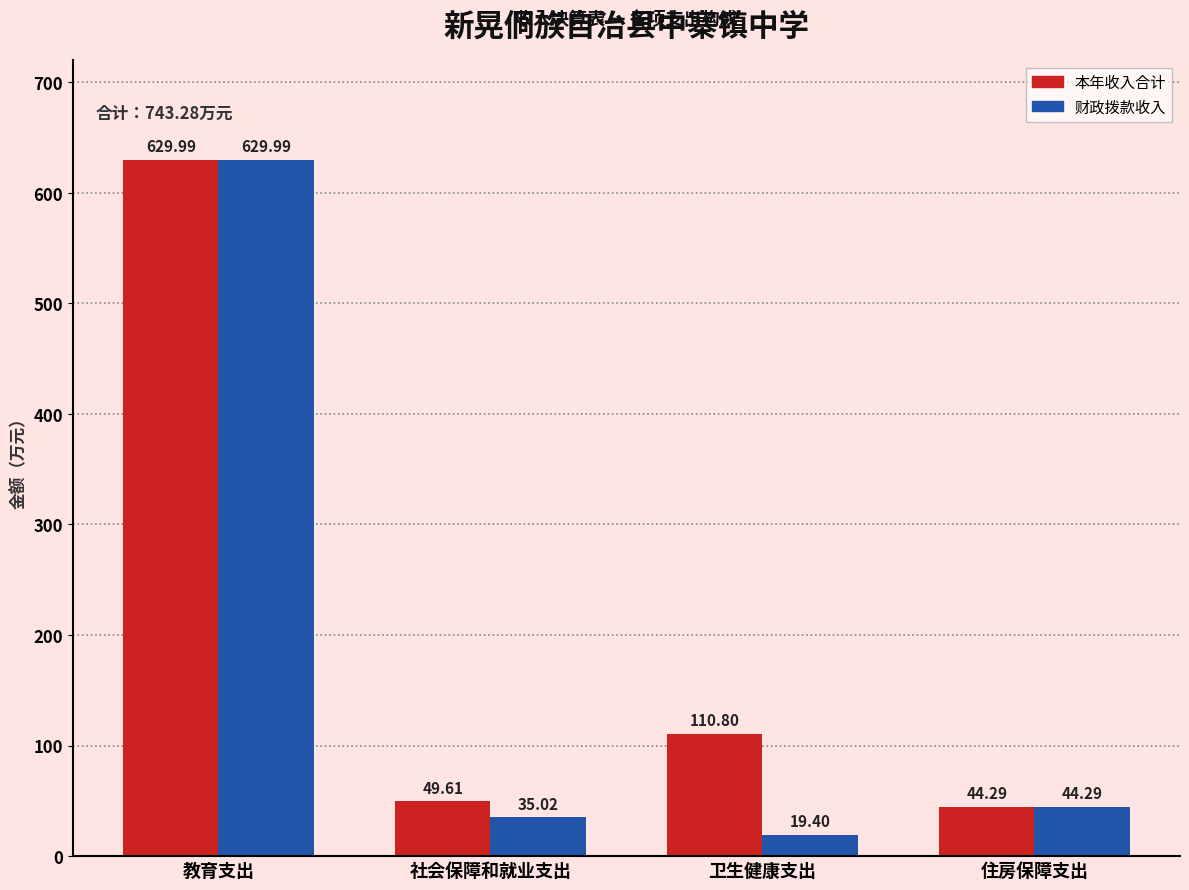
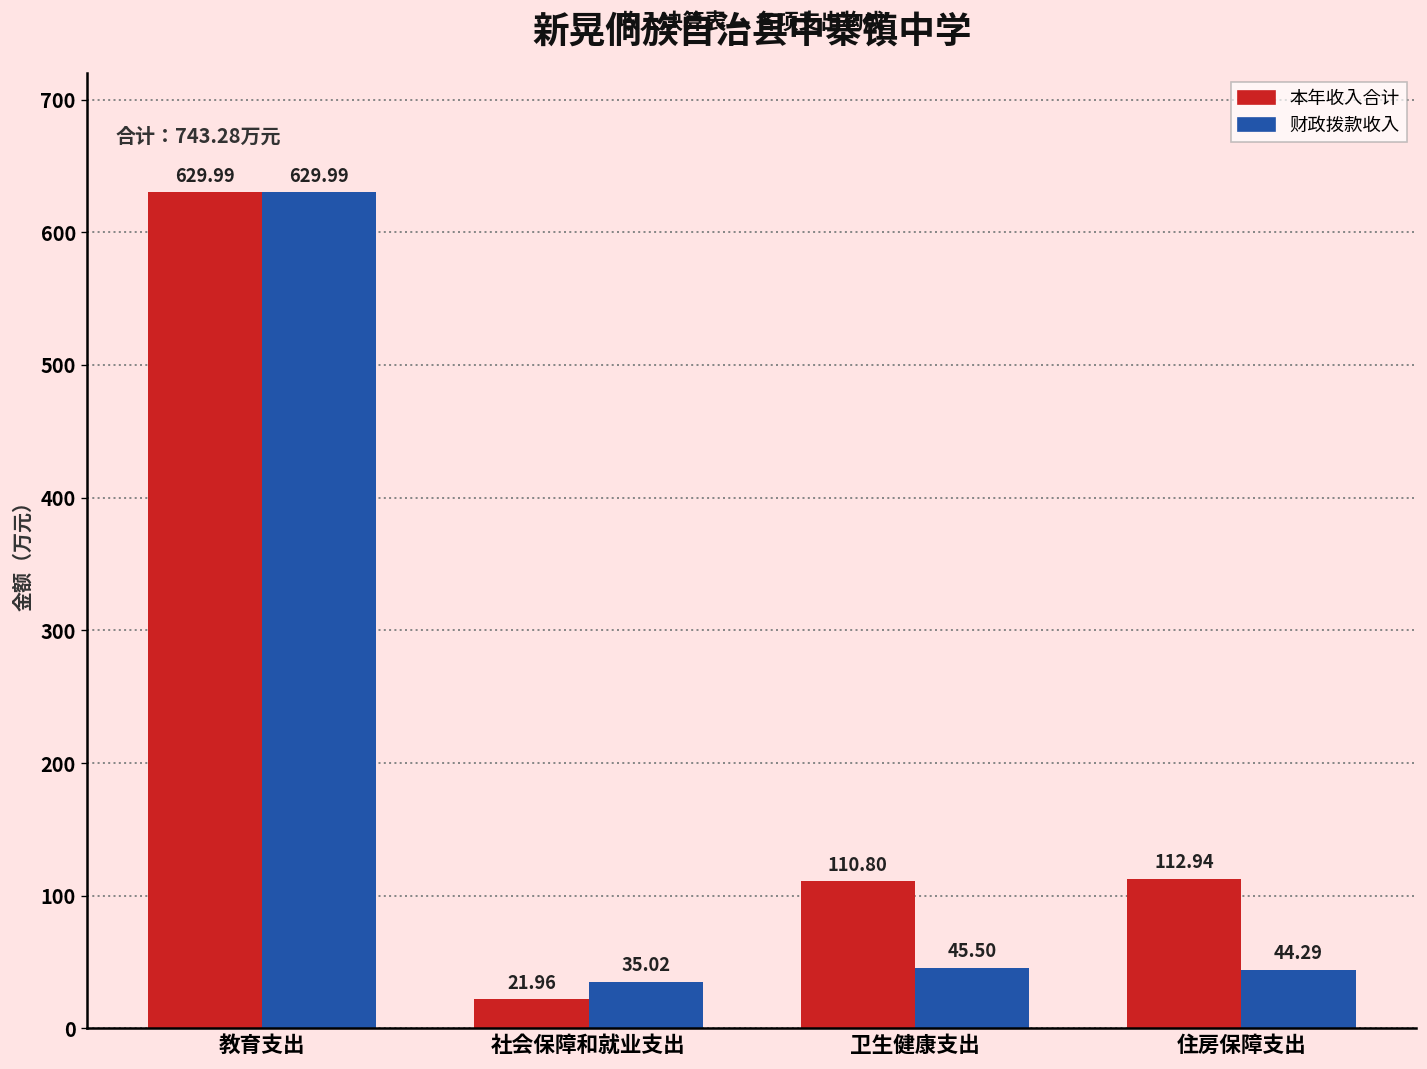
本年收入合计, 社会保障和就业支出: 49.61 -> 21.96
财政拨款收入, 卫生健康支出: 19.40 -> 45.50
本年收入合计, 住房保障支出: 44.29 -> 112.94
